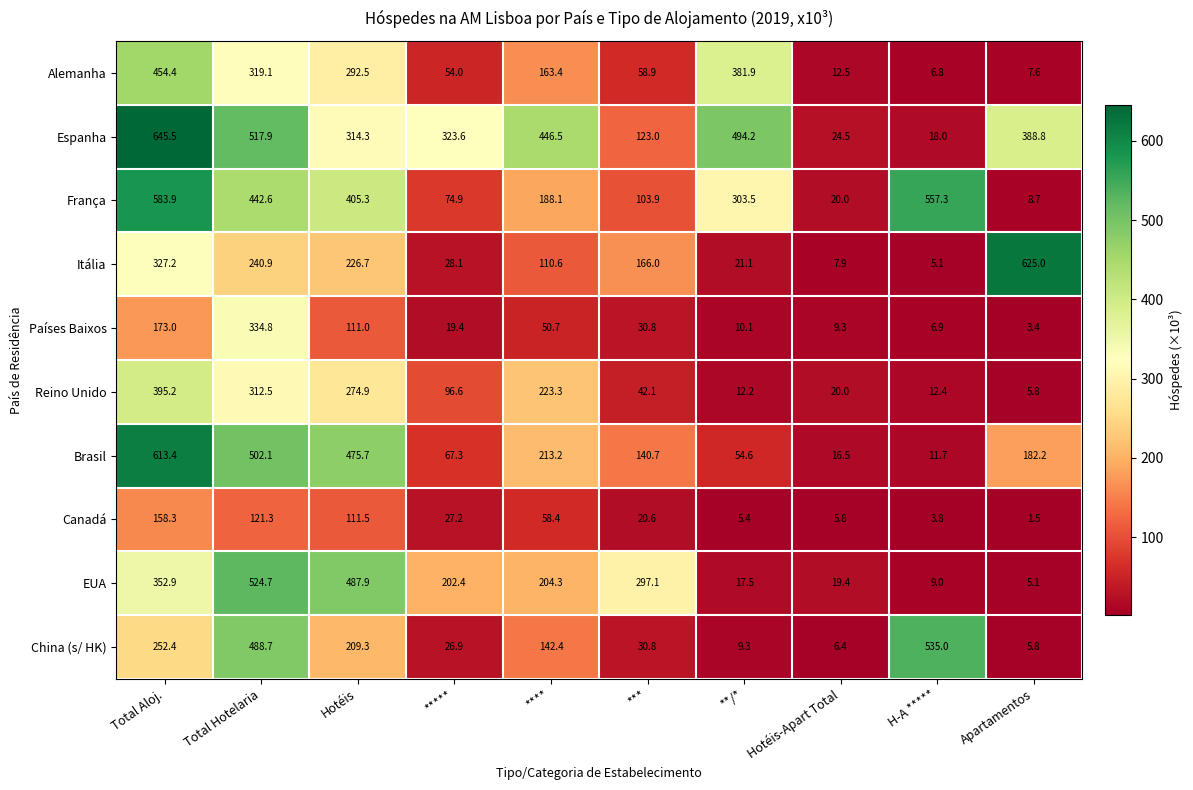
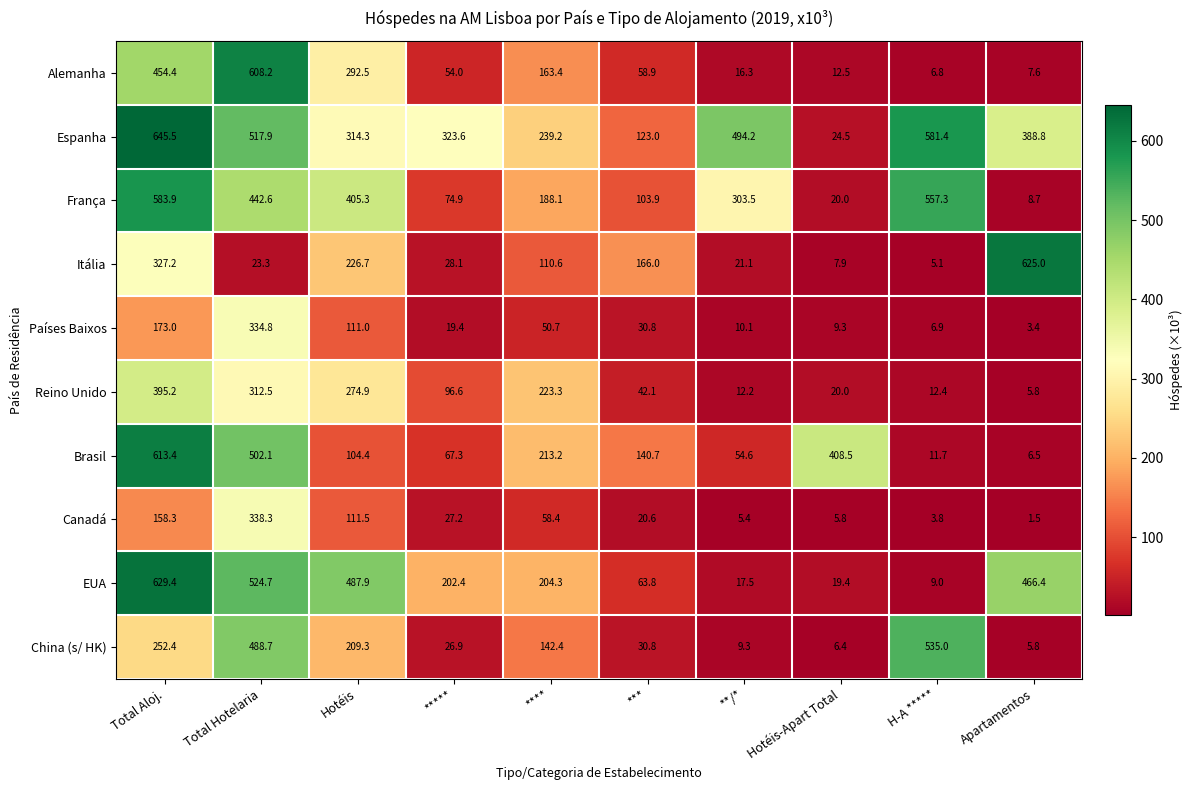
Alemanha, Total Hotelaria: 319.1 -> 608.2
Alemanha, **/*: 381.9 -> 16.3
Espanha, ****: 446.5 -> 239.2
Espanha, H-A *****: 18.0 -> 581.4
Itália, Total Hotelaria: 240.9 -> 23.3
Brasil, Hotéis: 475.7 -> 104.4
Brasil, Hotéis-Apart Total: 16.5 -> 408.5
Brasil, Apartamentos: 182.2 -> 6.5
Canadá, Total Hotelaria: 121.3 -> 338.3
EUA, Total Aloj.: 352.9 -> 629.4
EUA, ***: 297.1 -> 63.8
EUA, Apartamentos: 5.1 -> 466.4
